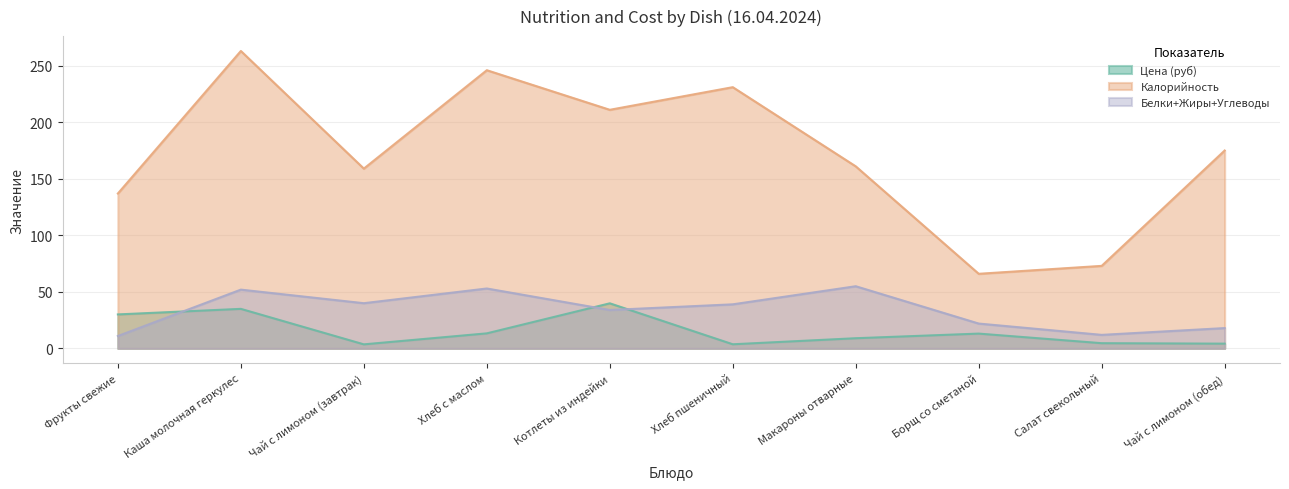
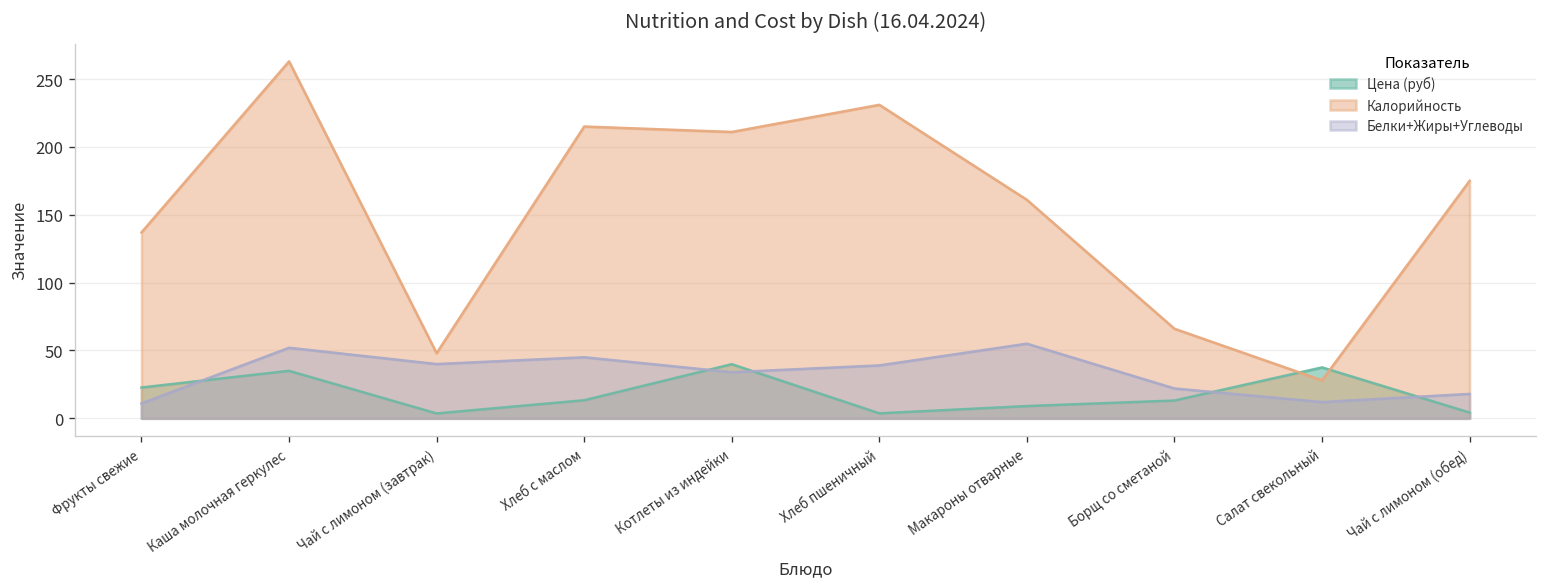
Цена (руб), Фрукты свежие: 30 -> 23
Калорийность, Чай с лимоном (завтрак): 159 -> 48
Калорийность, Хлеб с маслом: 246 -> 215
Белки+Жиры+Углеводы, Хлеб с маслом: 53 -> 45
Цена (руб), Салат свекольный: 5 -> 38
Калорийность, Салат свекольный: 73 -> 28
